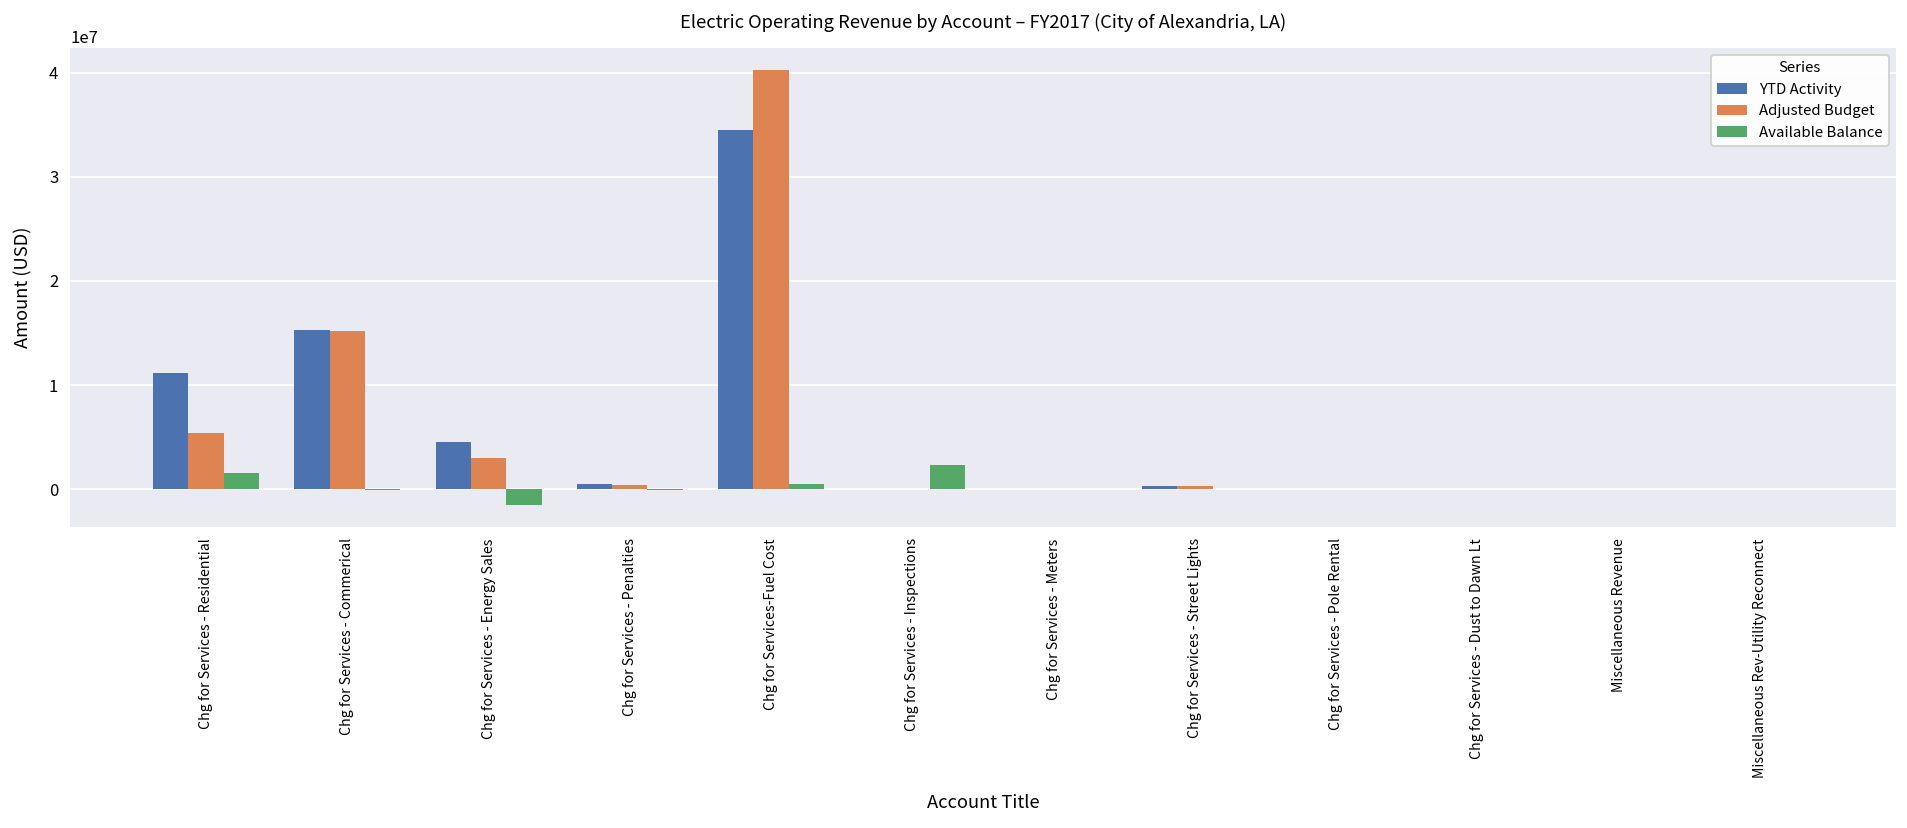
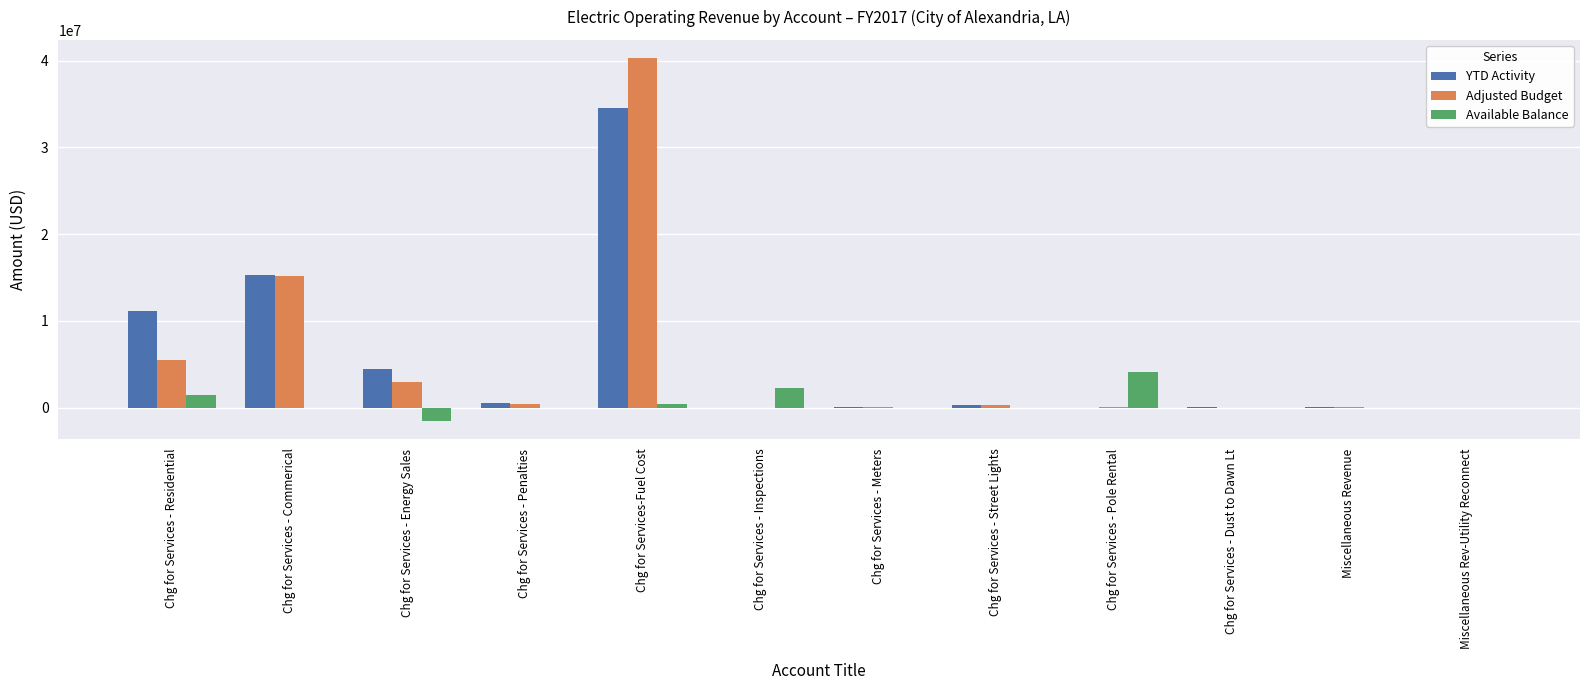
Available Balance, Chg for Services - Pole Rental: 0 -> 4000000
